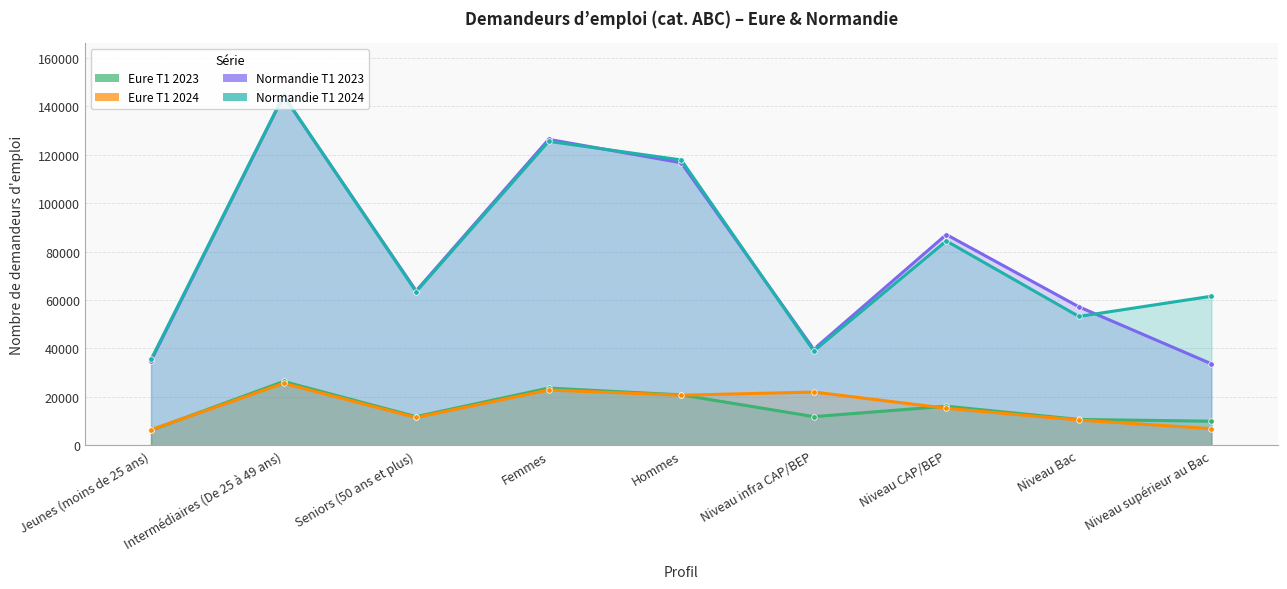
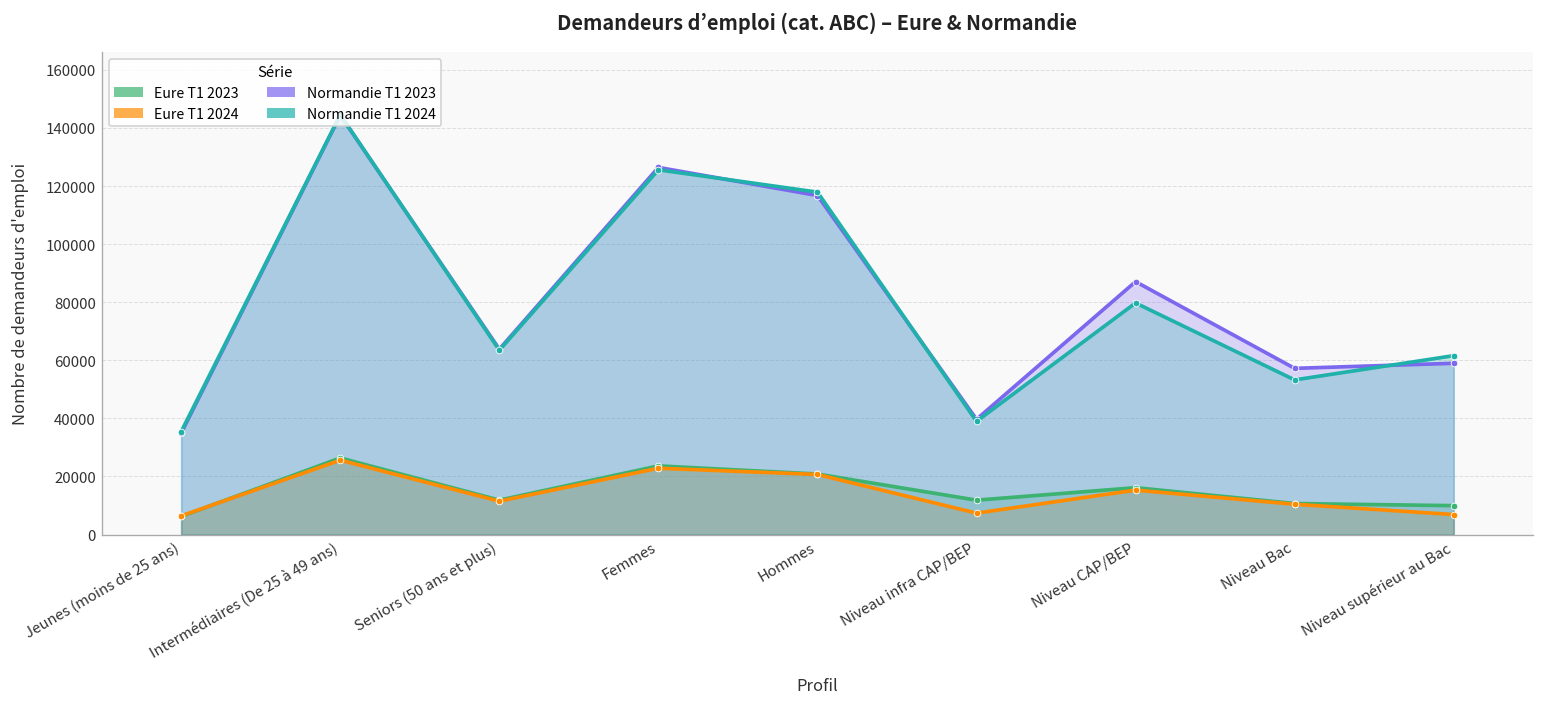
Eure T1 2024, Niveau infra CAP/BEP: 22000 -> 7000
Normandie T1 2024, Niveau CAP/BEP: 84000 -> 80000
Normandie T1 2023, Niveau supérieur au Bac: 34000 -> 59000
